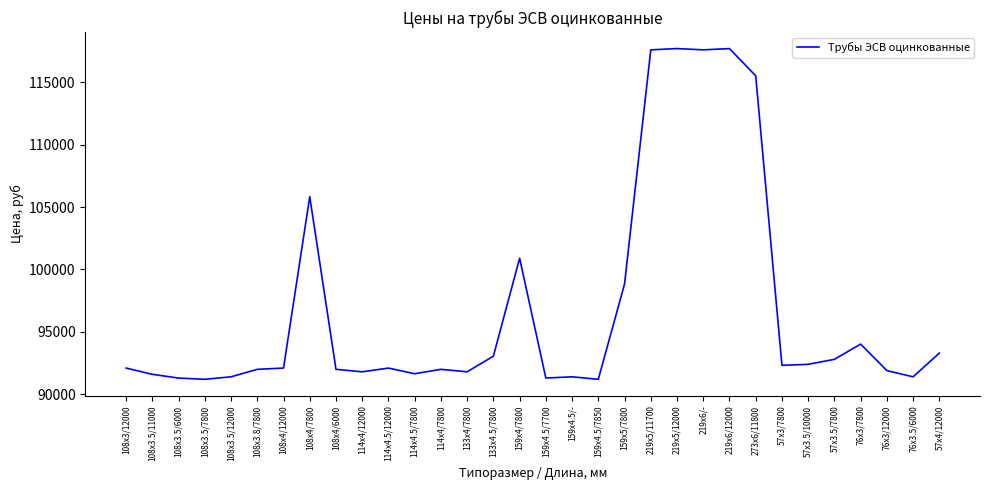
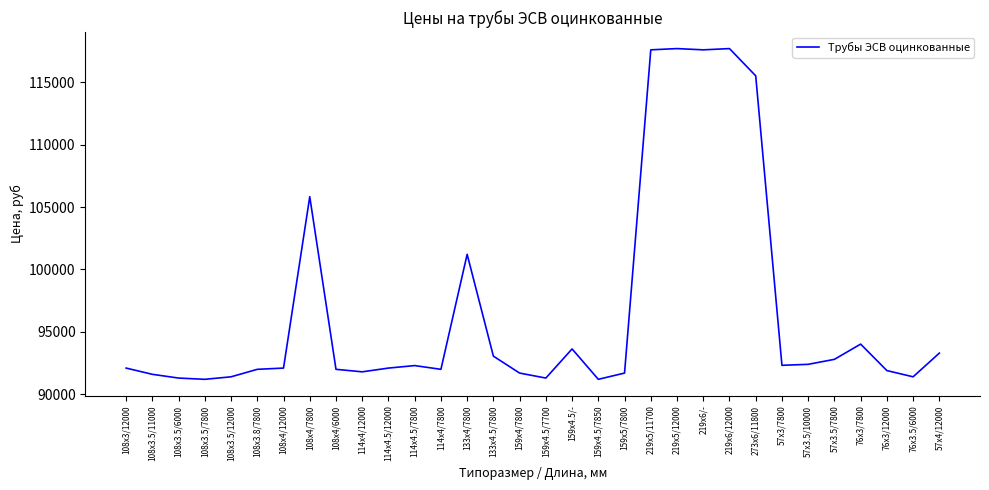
114х4.5/7800: 91600 -> 92300
133х4/7800: 91800 -> 101200
159х4/7800: 100900 -> 91700
159х4.5/-: 91400 -> 93600
159х5/7800: 98800 -> 91700
